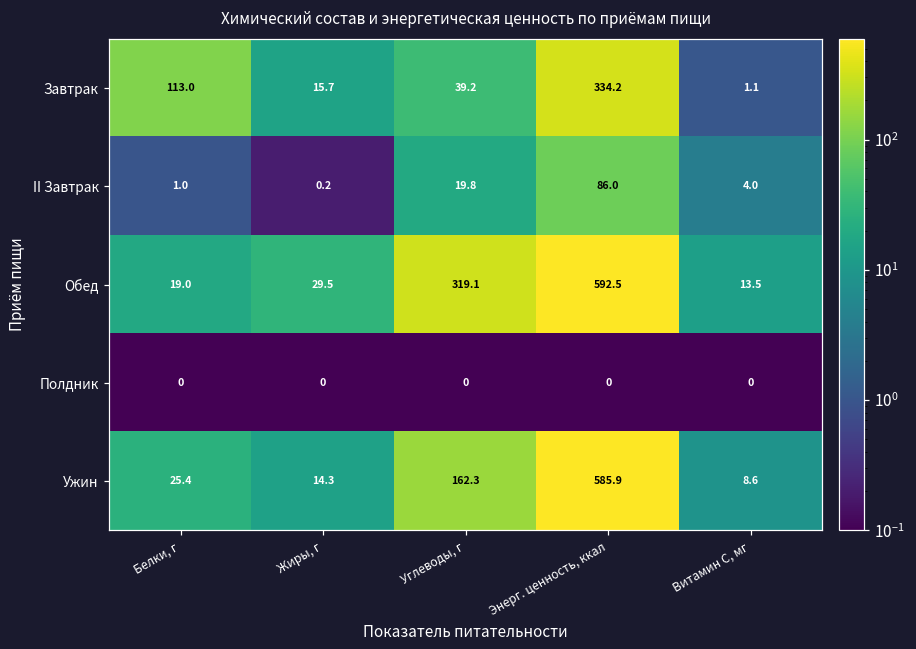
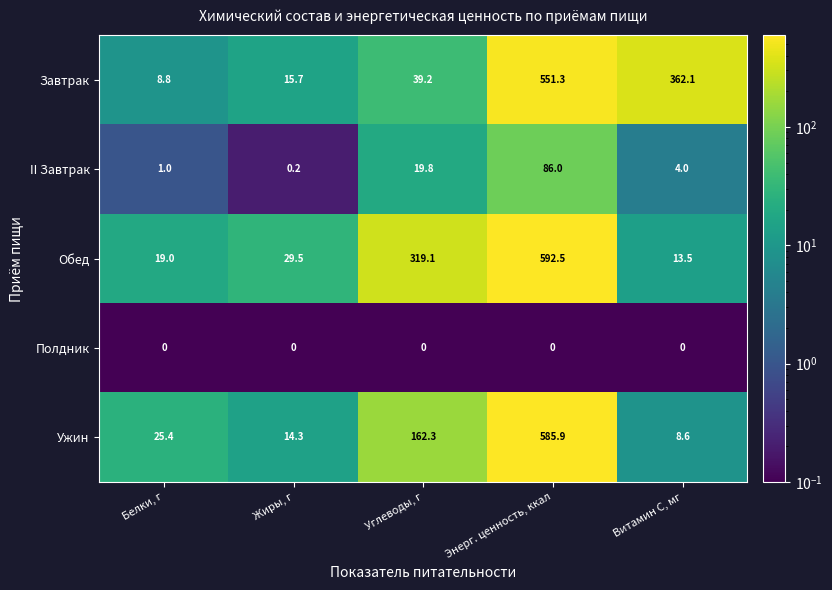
Завтрак, Белки, г: 113.0 -> 8.8
Завтрак, Энерг. ценность, ккал: 334.2 -> 551.3
Завтрак, Витамин С, мг: 1.1 -> 362.1
